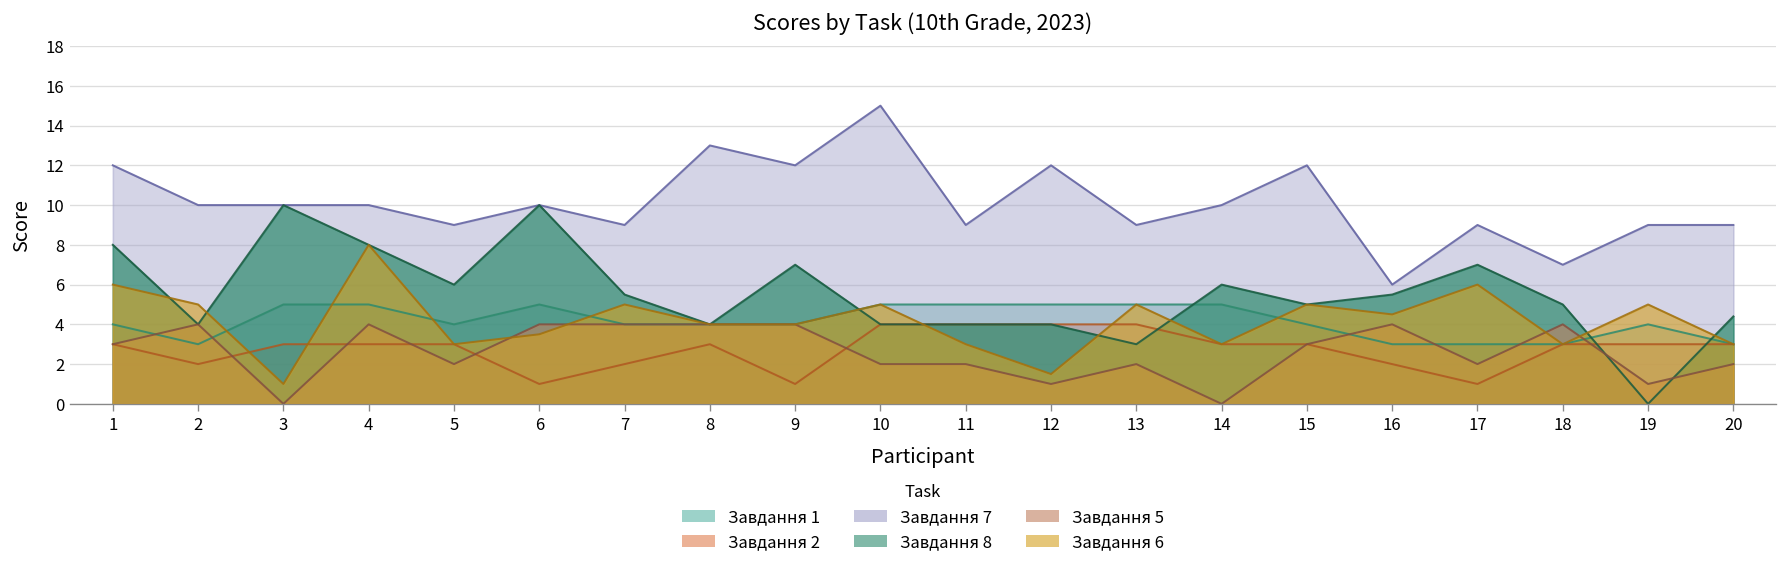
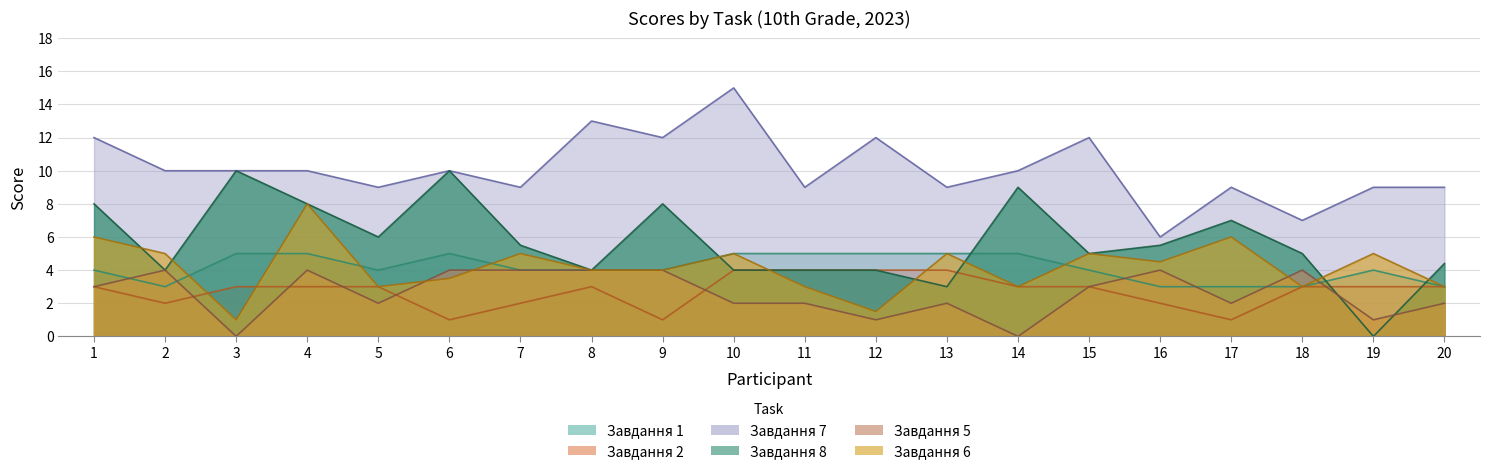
Завдання 8, 9: 7 -> 8
Завдання 8, 14: 6 -> 9
